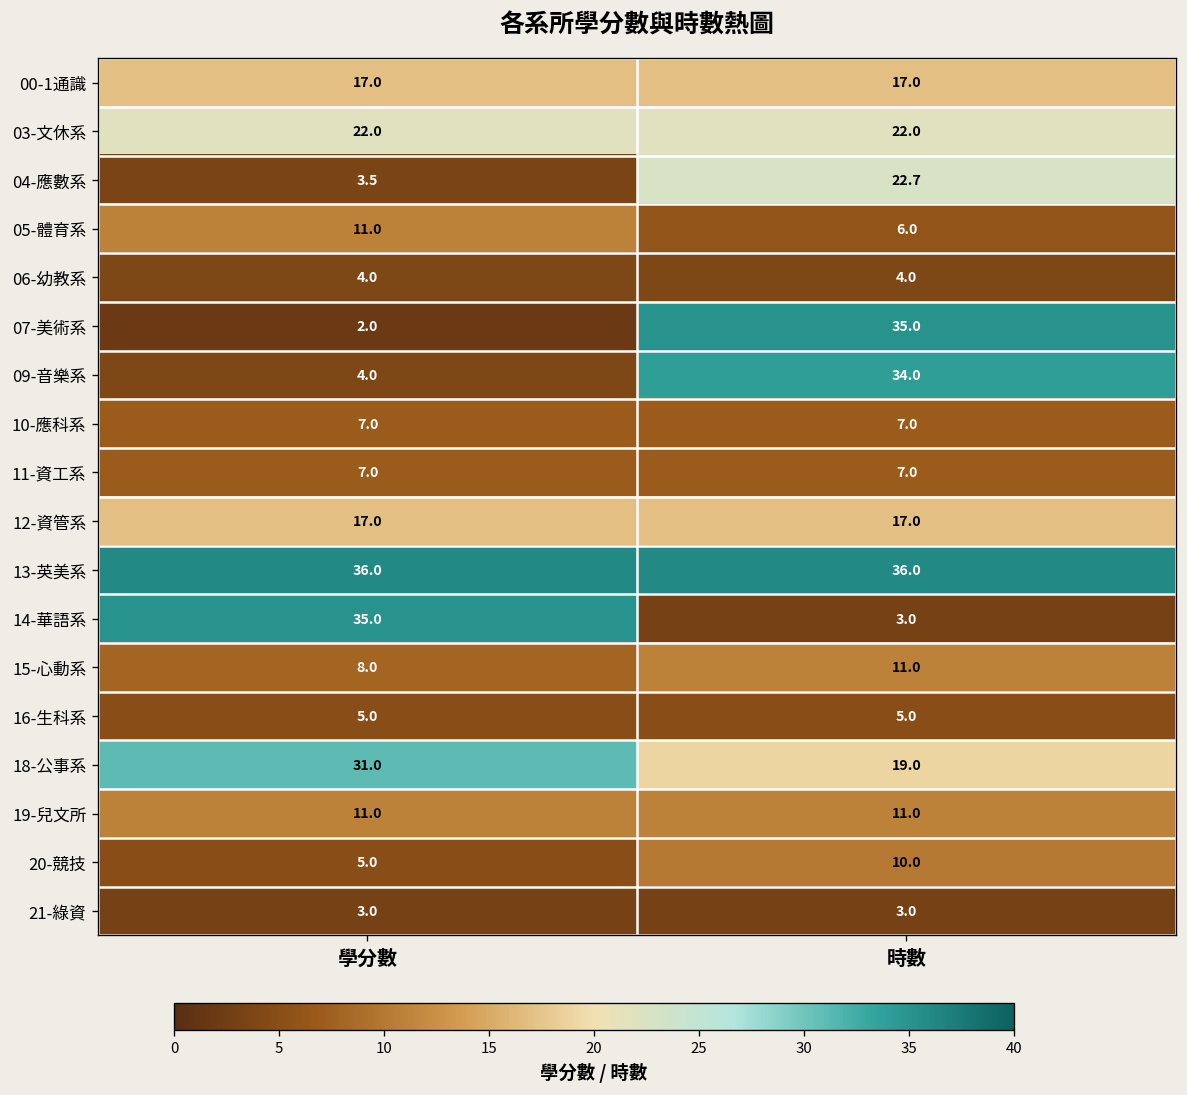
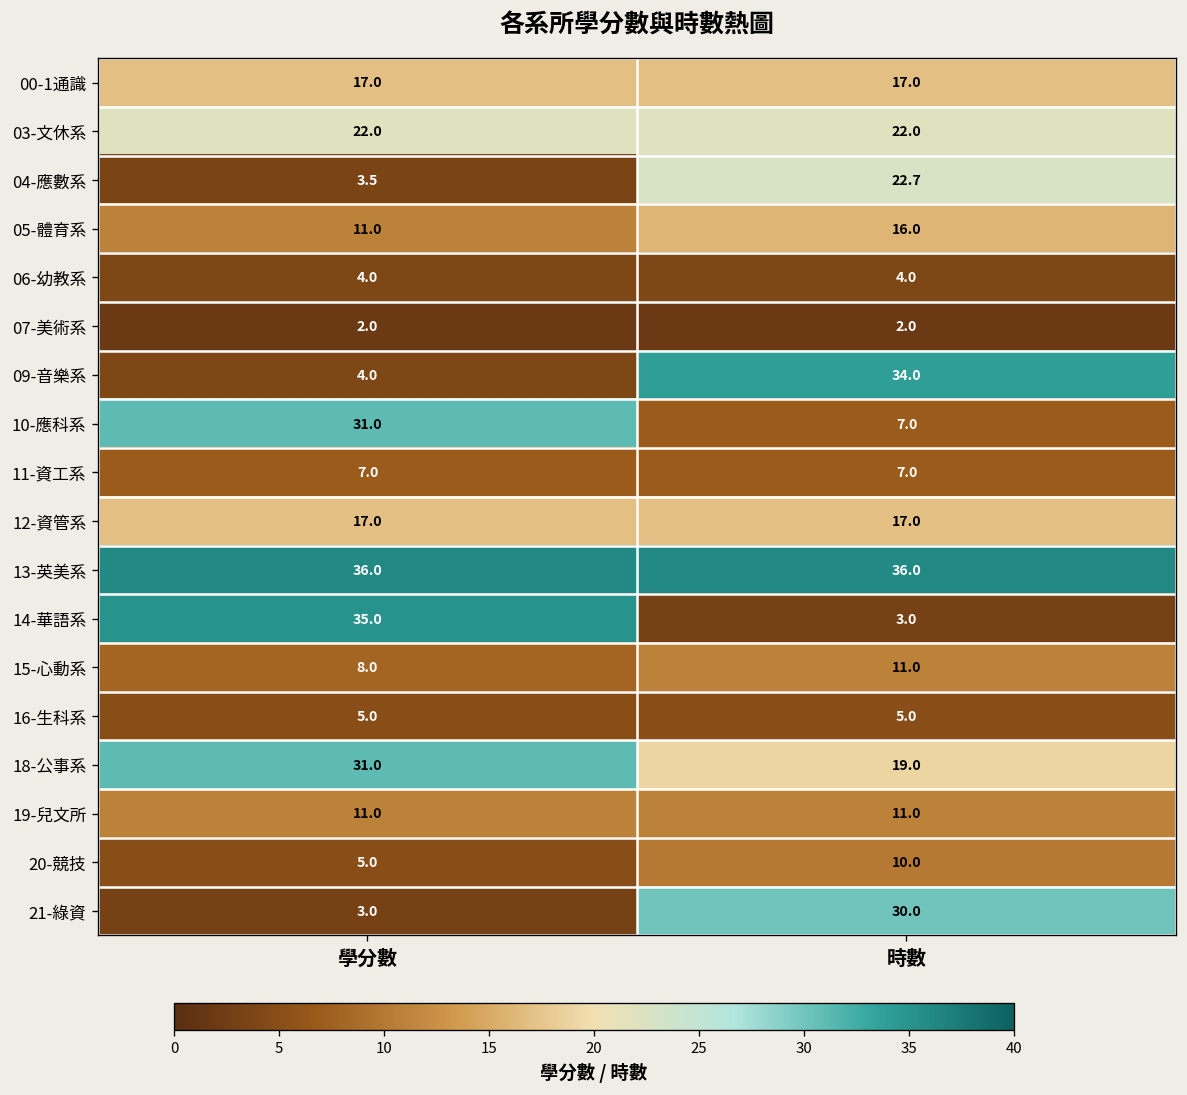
05-體育系, 時數: 6.0 -> 16.0
07-美術系, 時數: 35.0 -> 2.0
10-應科系, 學分數: 7.0 -> 31.0
21-綠資, 時數: 3.0 -> 30.0
